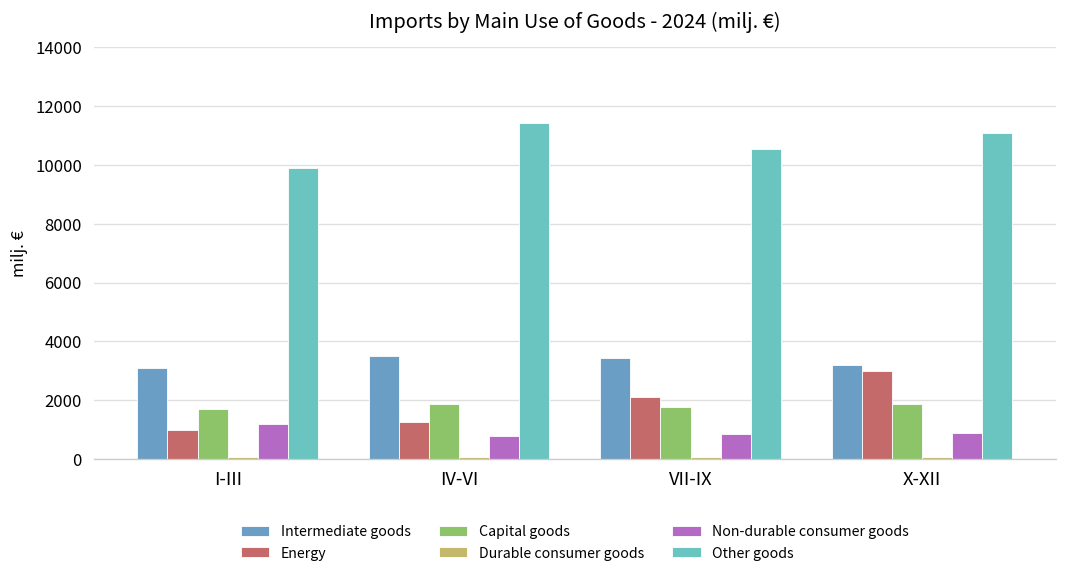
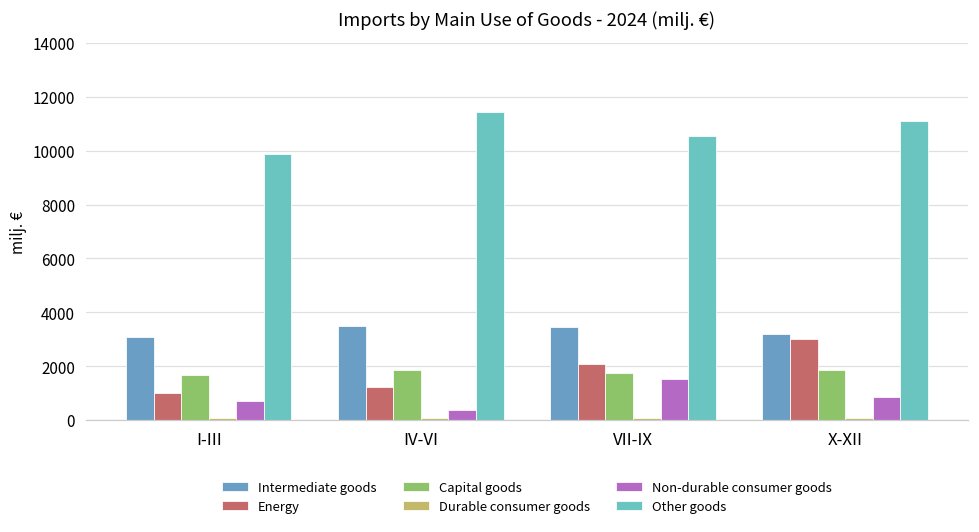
Non-durable consumer goods, I-III: 1200 -> 700
Non-durable consumer goods, IV-VI: 800 -> 400
Non-durable consumer goods, VII-IX: 900 -> 1500
